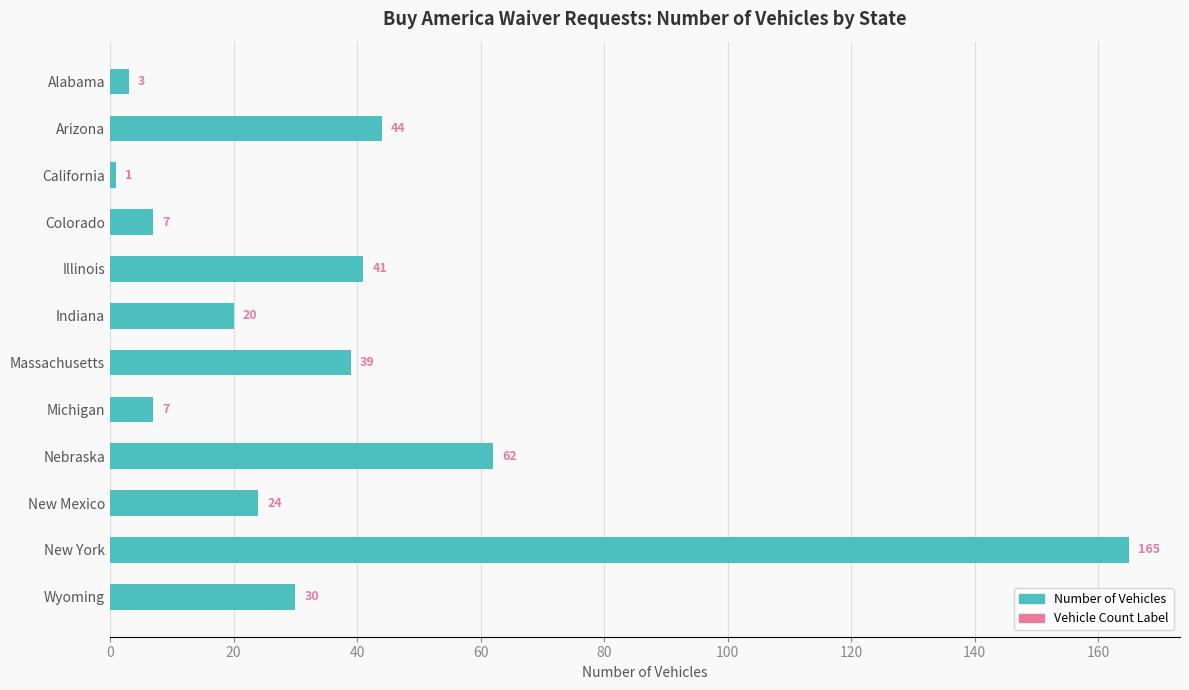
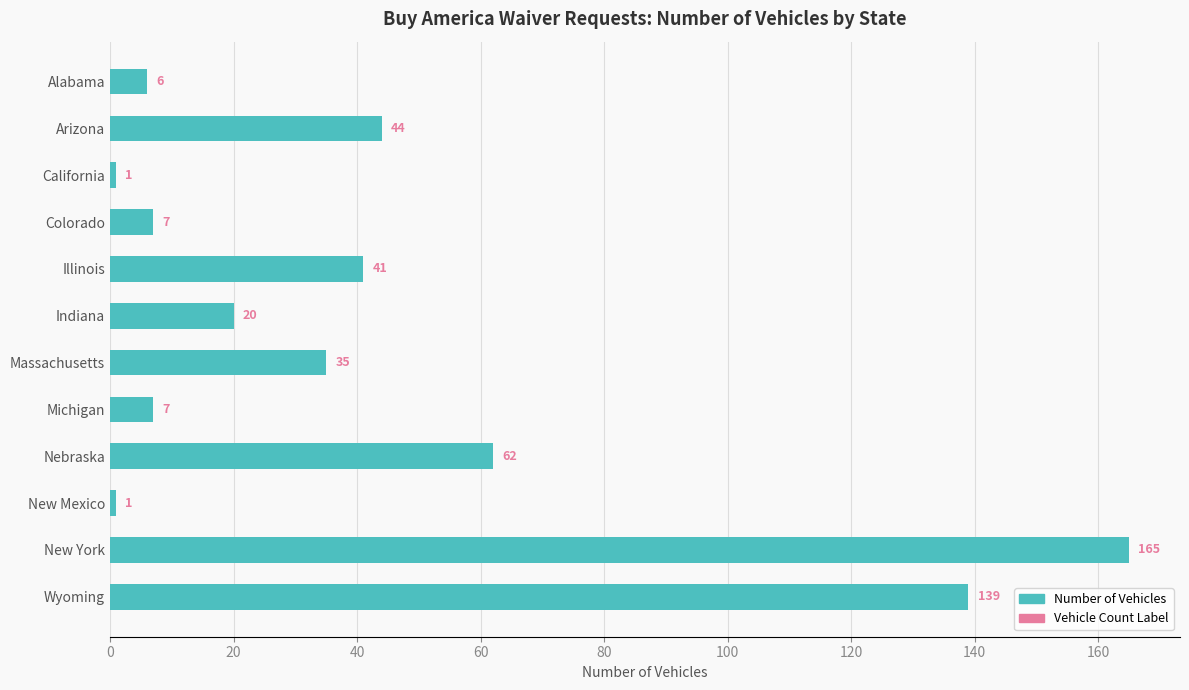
Alabama: 3 -> 6
Massachusetts: 39 -> 35
New Mexico: 24 -> 1
Wyoming: 30 -> 139
